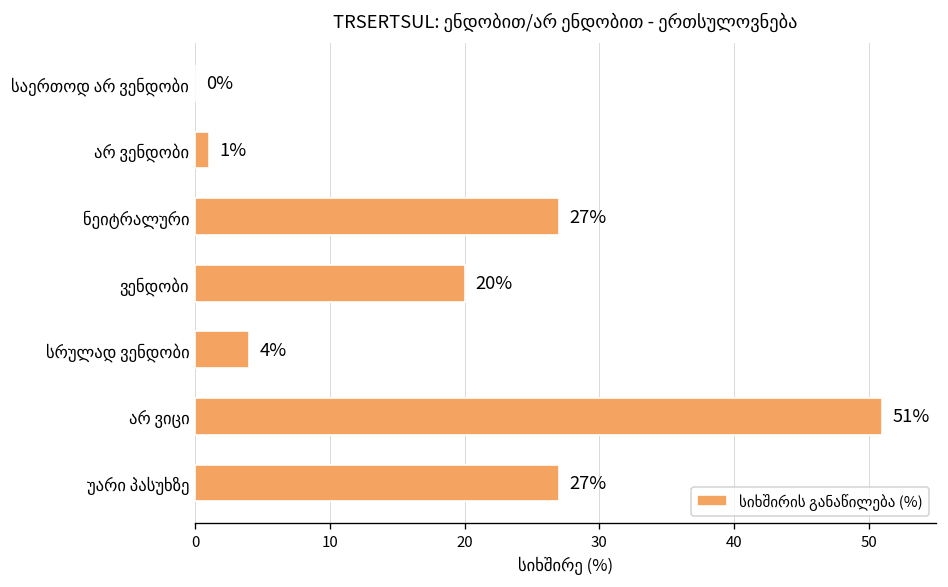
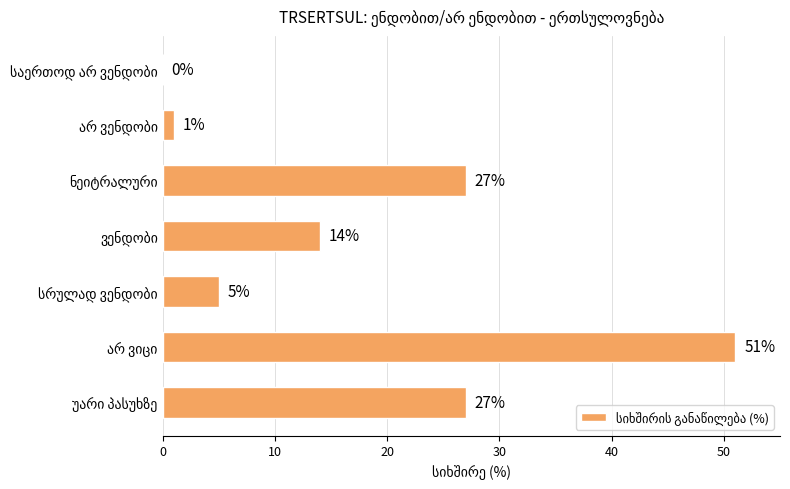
ვენდობი: 20% -> 14%
სრულად ვენდობი: 4% -> 5%
